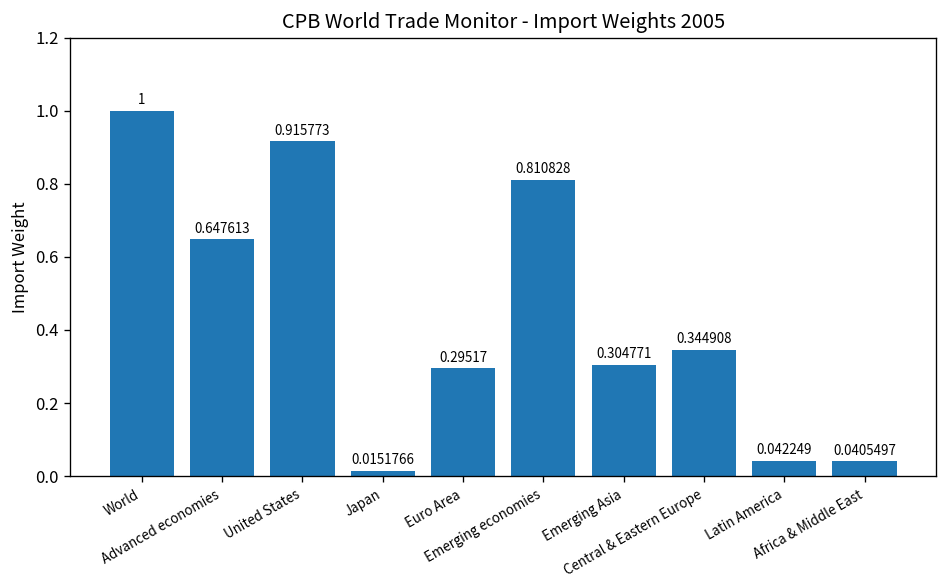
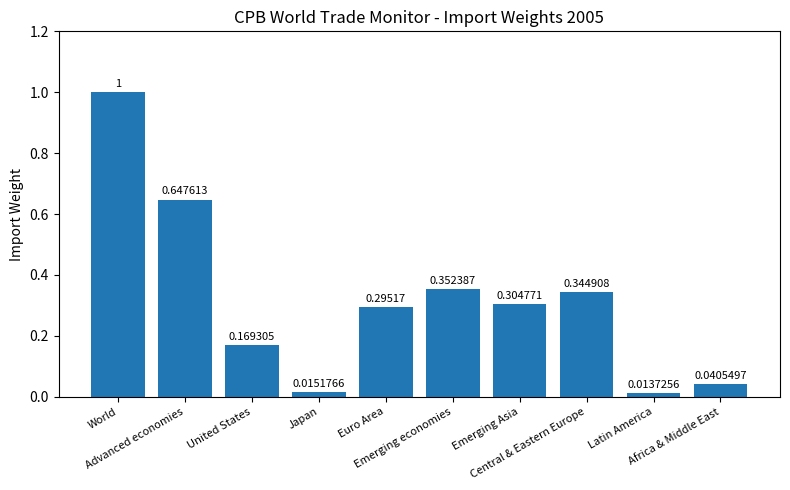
United States: 0.915773 -> 0.169305
Emerging economies: 0.810828 -> 0.352387
Latin America: 0.042249 -> 0.0137256
